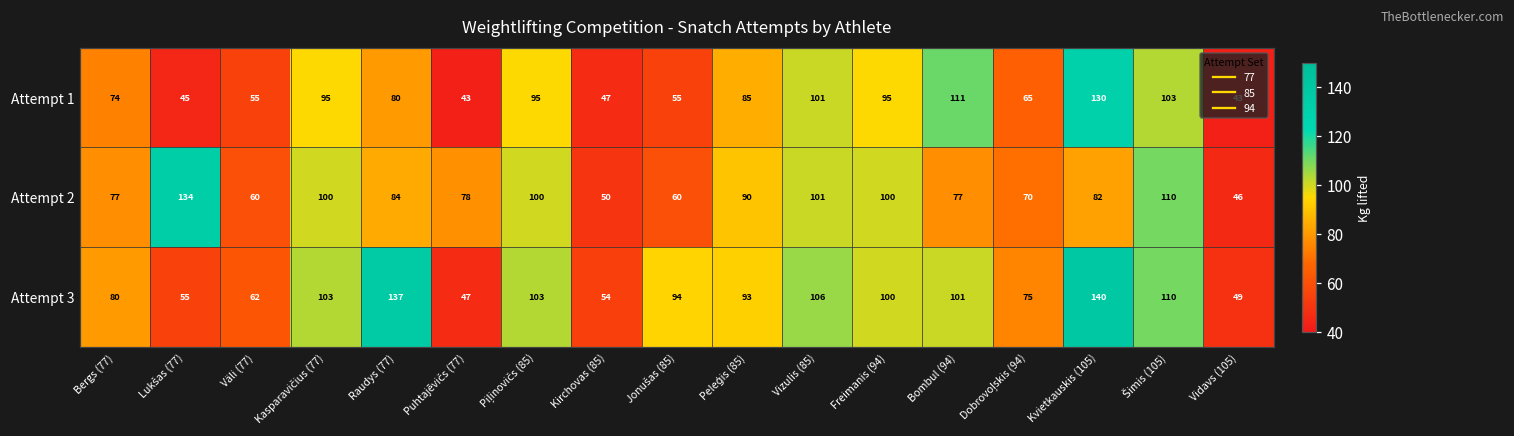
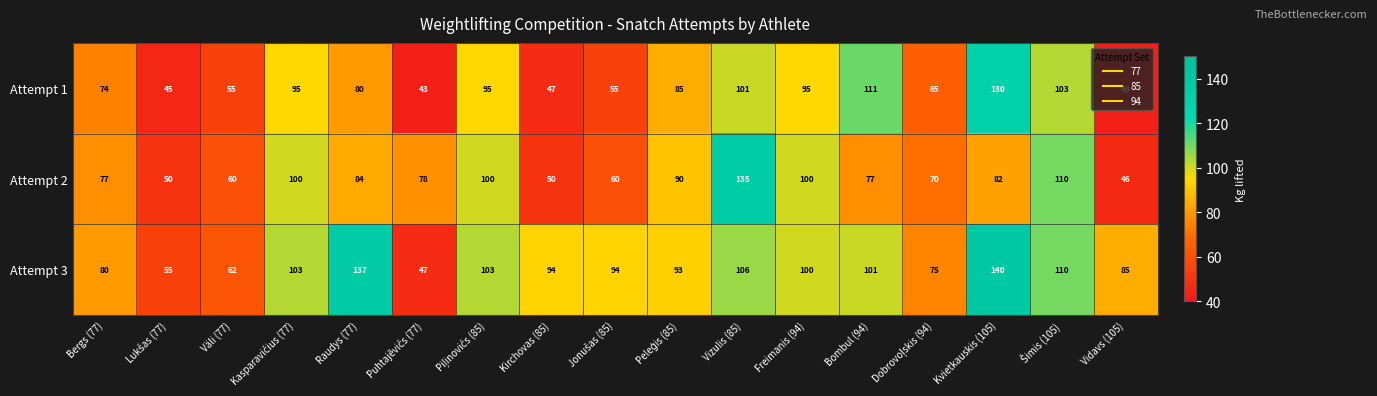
Attempt 2, Lukšas (77): 134 -> 50
Attempt 2, Vizulis (85): 101 -> 135
Attempt 3, Kirchovas (85): 54 -> 94
Attempt 3, Vidavs (105): 49 -> 85
